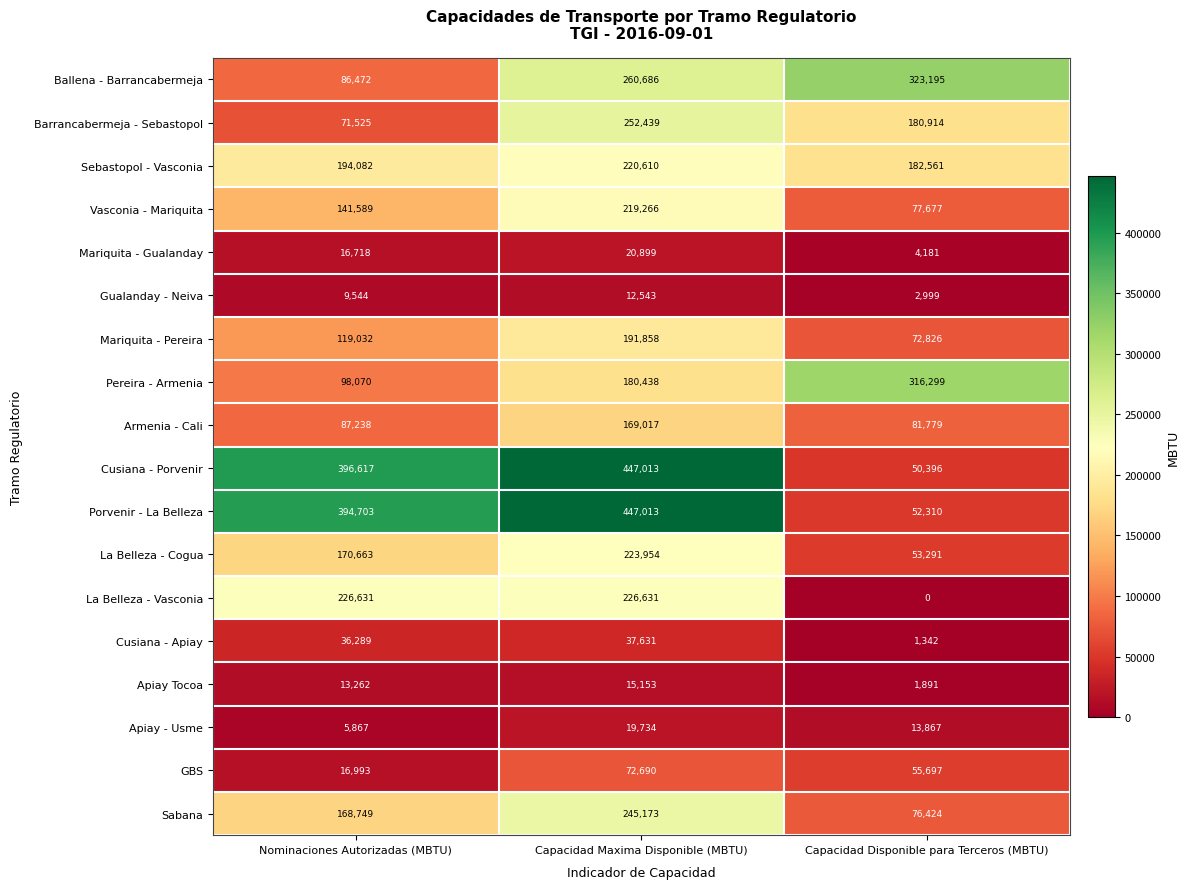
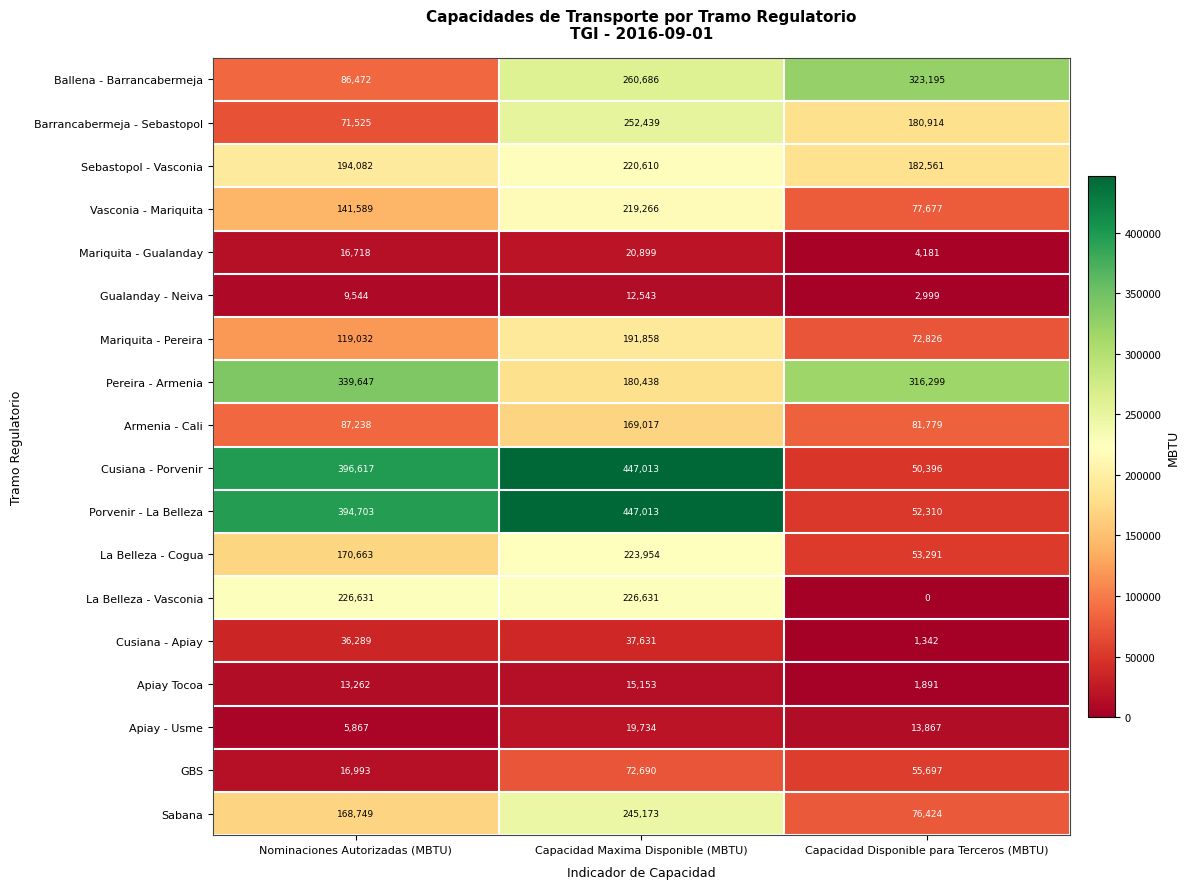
Pereira - Armenia, Nominaciones Autorizadas (MBTU): 98,070 -> 339,647
